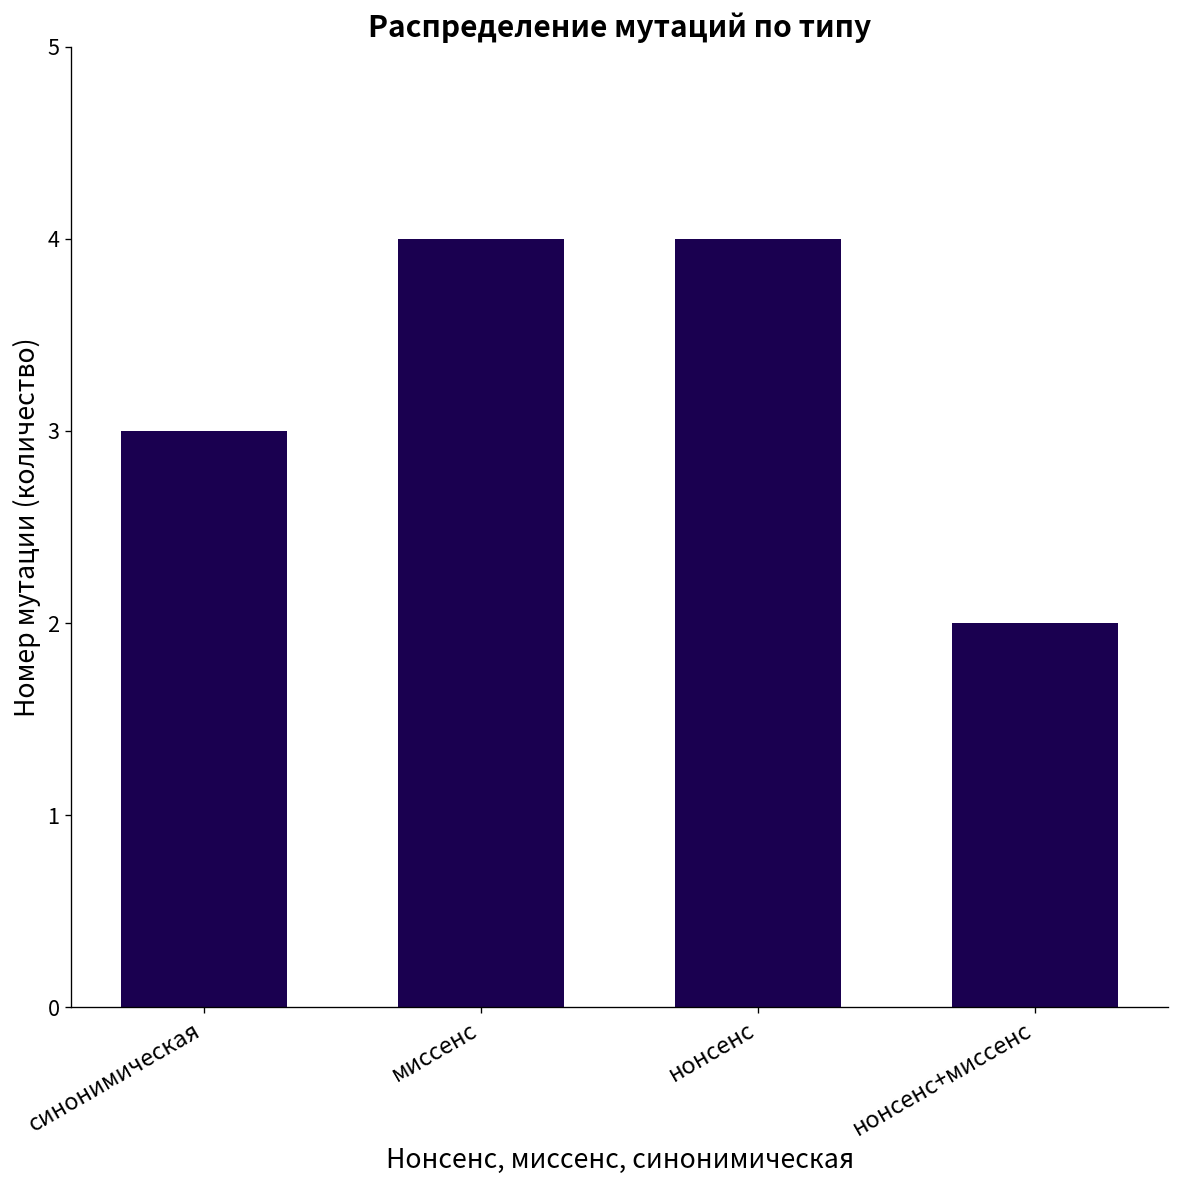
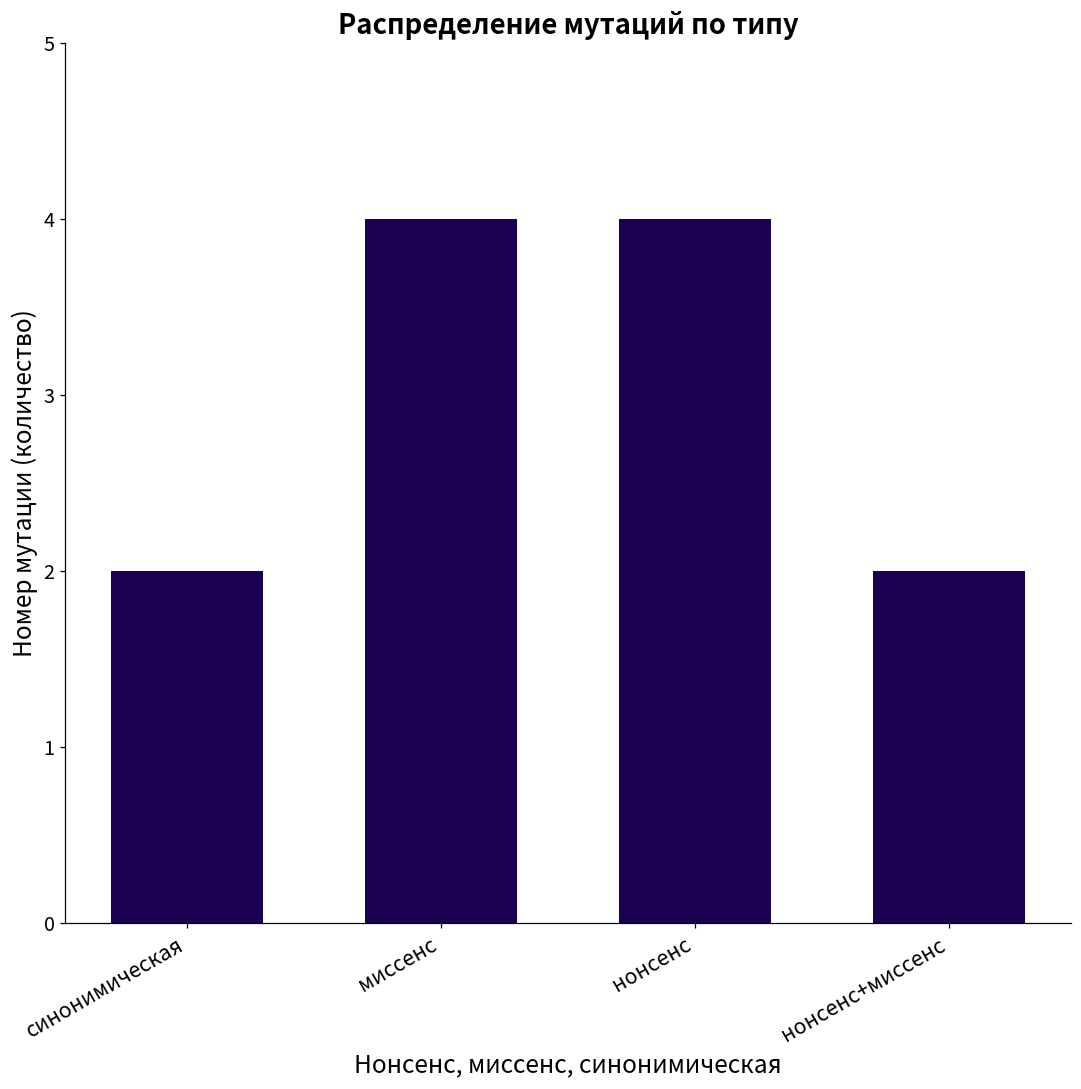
синонимическая: 3 -> 2
